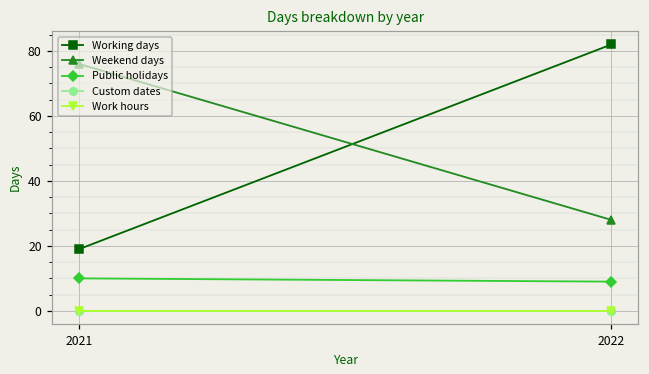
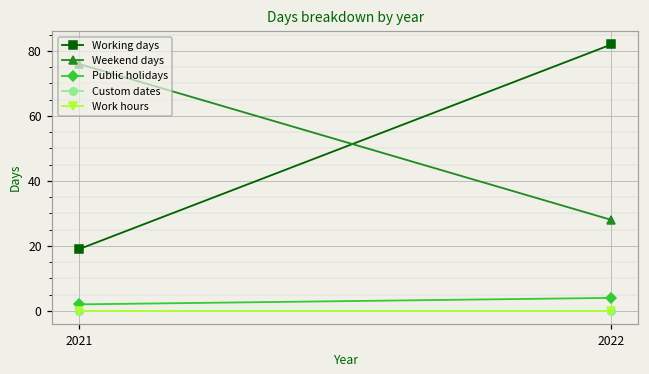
Public holidays, 2021: 10 -> 2
Public holidays, 2022: 9 -> 4
